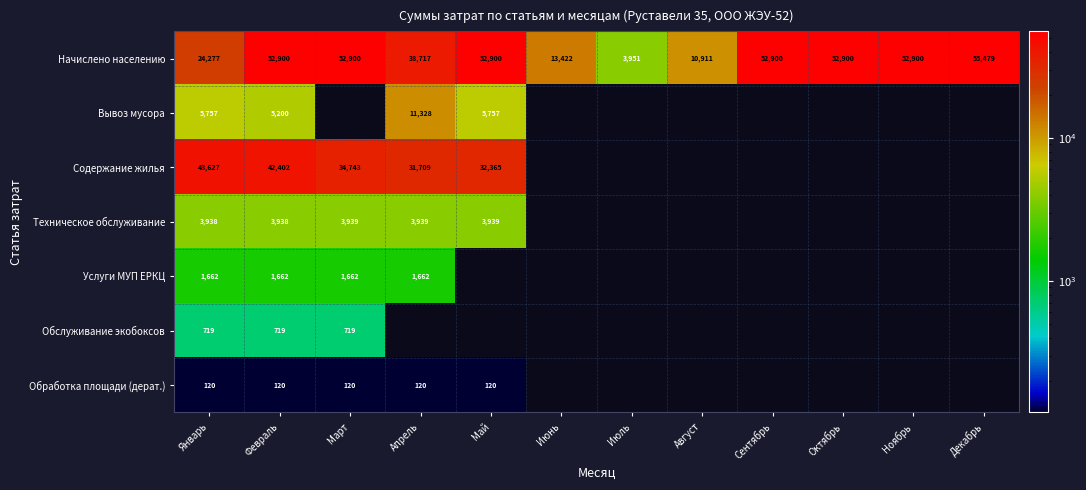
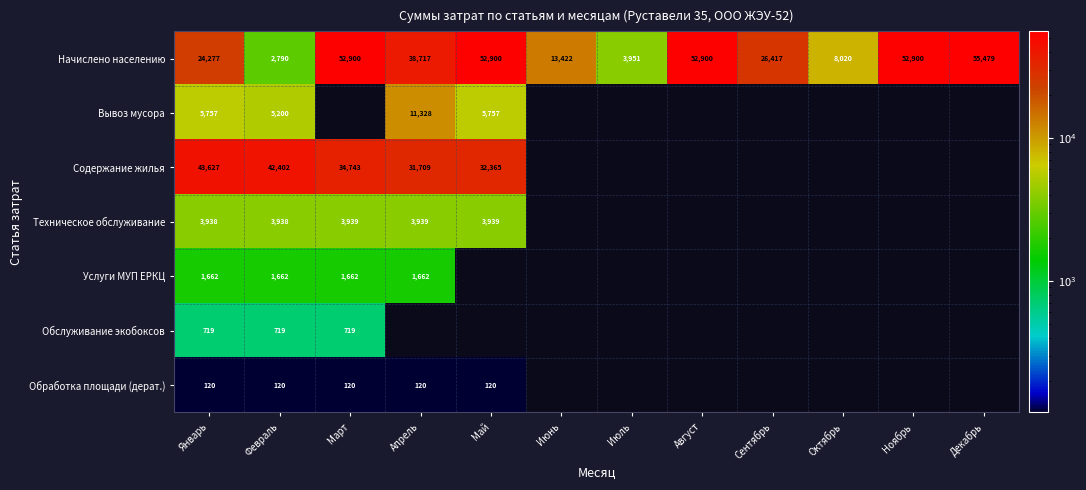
Начислено населению, Февраль: 52,900 -> 2,790
Начислено населению, Август: 10,911 -> 52,900
Начислено населению, Сентябрь: 52,900 -> 26,417
Начислено населению, Октябрь: 52,900 -> 8,020
